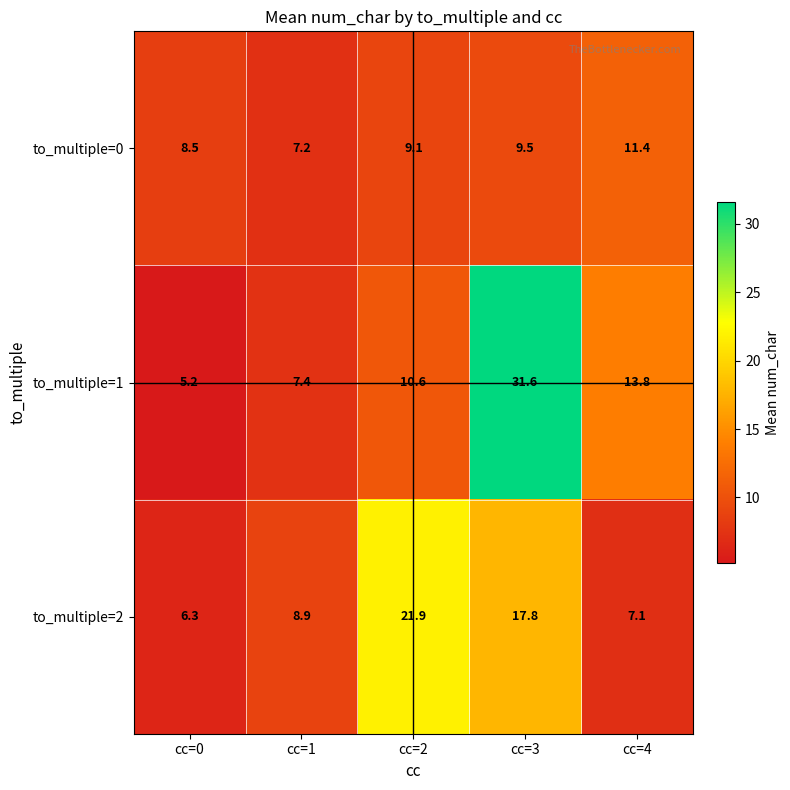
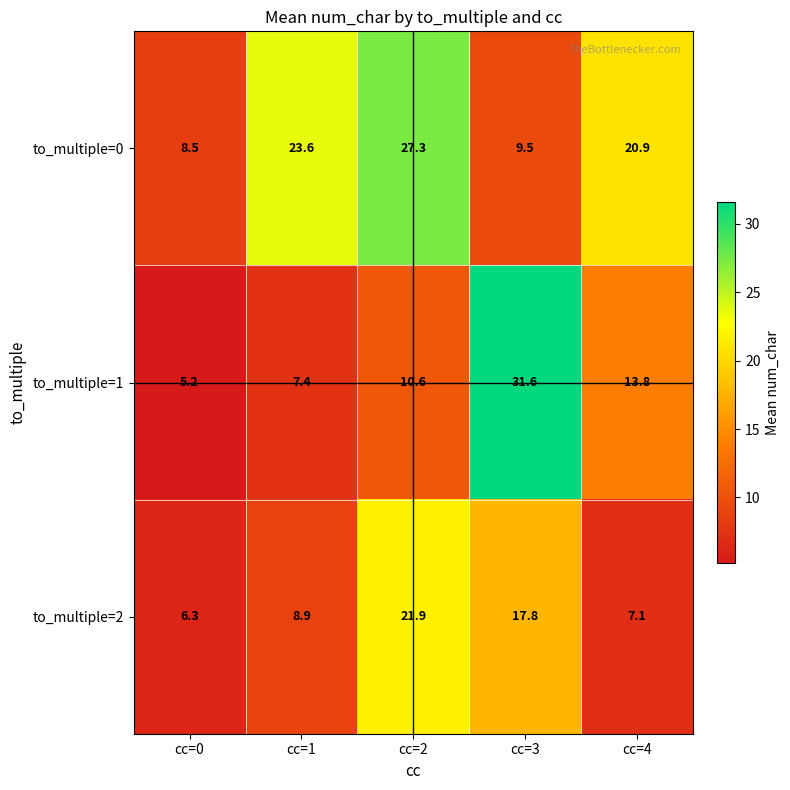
to_multiple=0, cc=1: 7.2 -> 23.6
to_multiple=0, cc=2: 9.1 -> 27.3
to_multiple=0, cc=4: 11.4 -> 20.9
